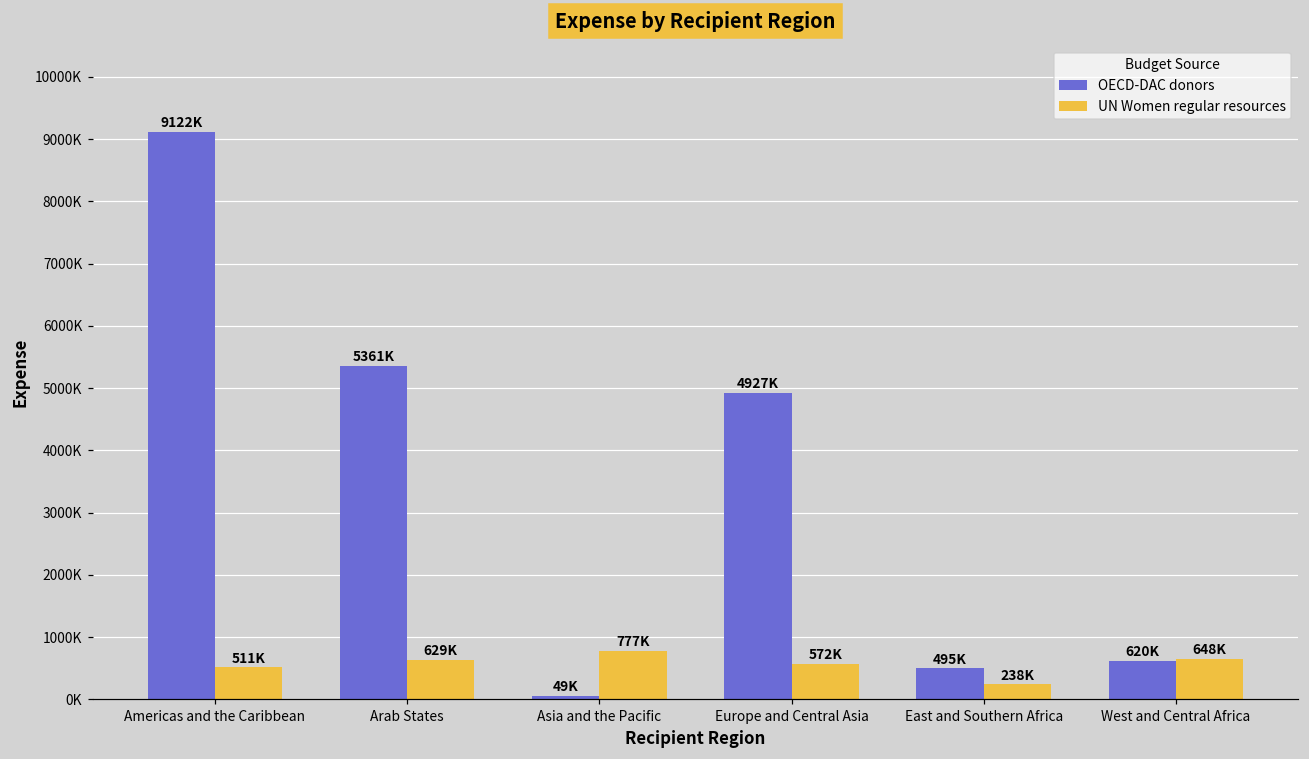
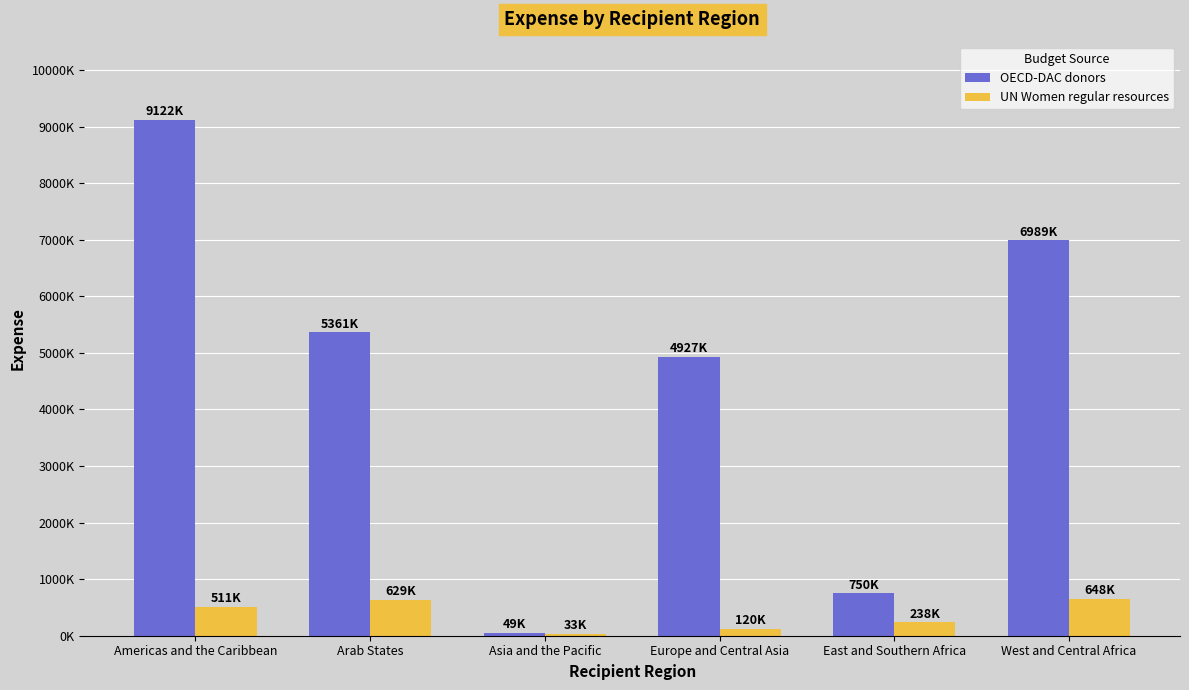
UN Women regular resources, Asia and the Pacific: 777K -> 33K
UN Women regular resources, Europe and Central Asia: 572K -> 120K
OECD-DAC donors, East and Southern Africa: 495K -> 750K
OECD-DAC donors, West and Central Africa: 620K -> 6989K
